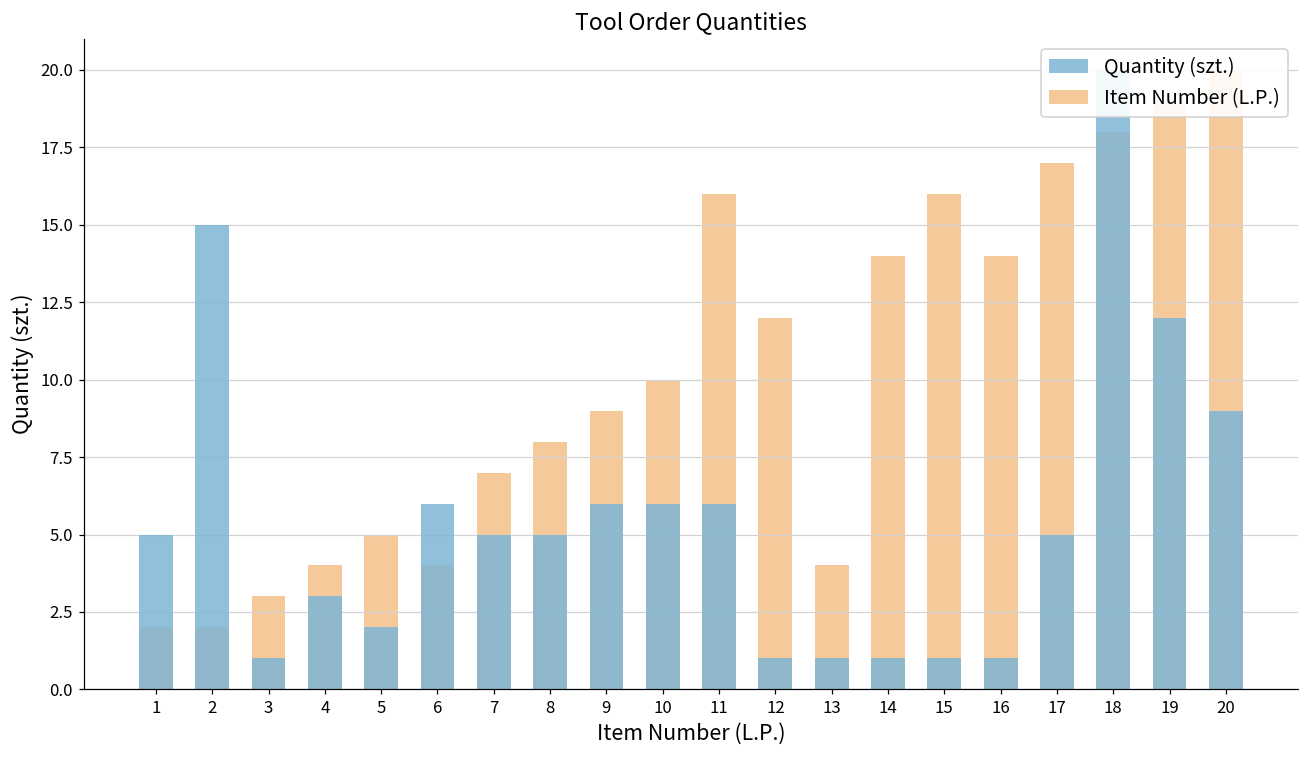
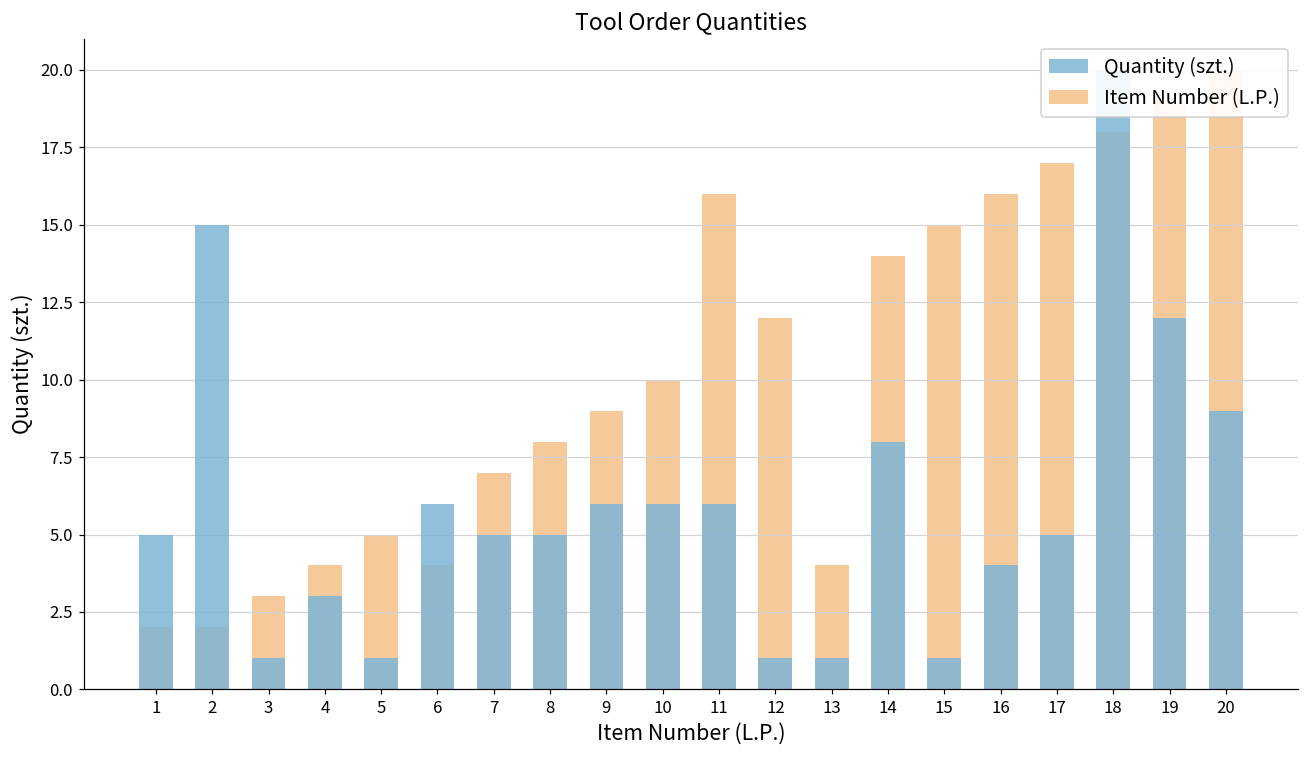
Quantity (szt.), 5: 2 -> 1
Quantity (szt.), 14: 1 -> 8
Item Number (L.P.), 15: 16 -> 15
Quantity (szt.), 16: 1 -> 4
Item Number (L.P.), 16: 14 -> 16
